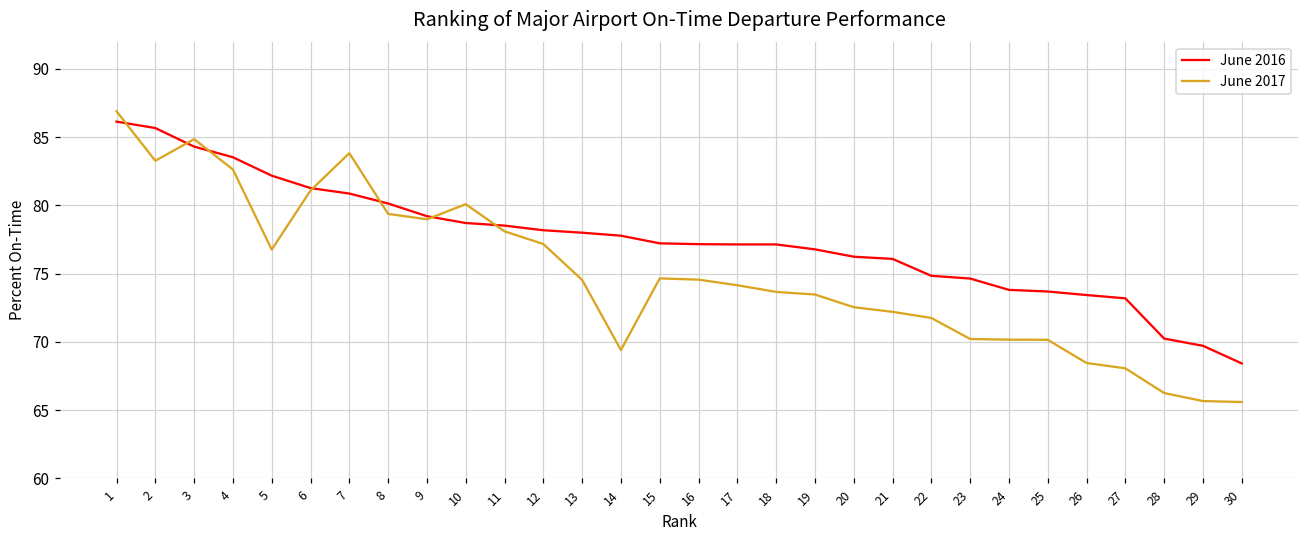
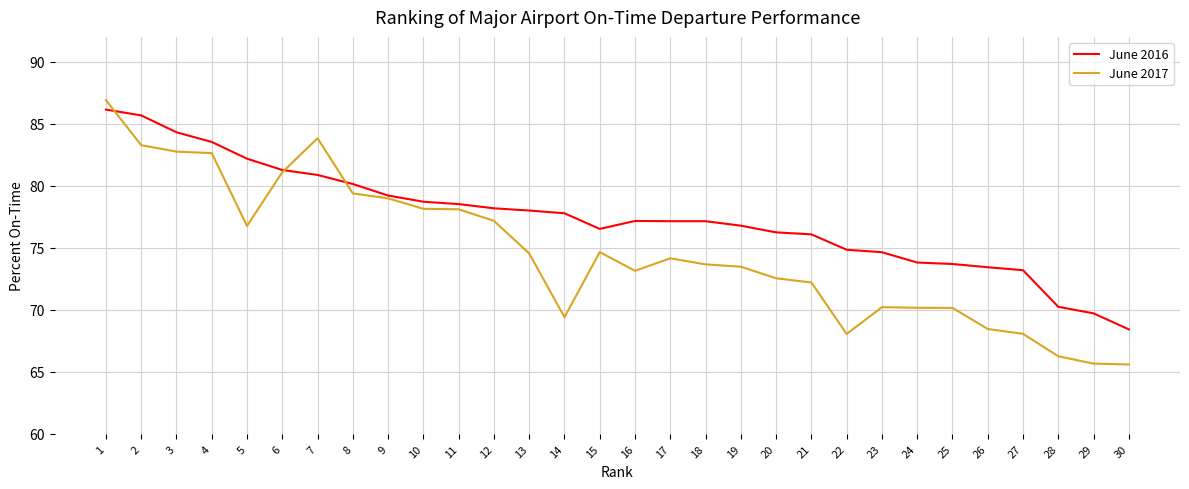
June 2017, 3: 84.9 -> 82.8
June 2017, 10: 80.1 -> 78.1
June 2016, 15: 77.2 -> 76.5
June 2017, 16: 74.6 -> 73.1
June 2017, 22: 71.8 -> 68.1
